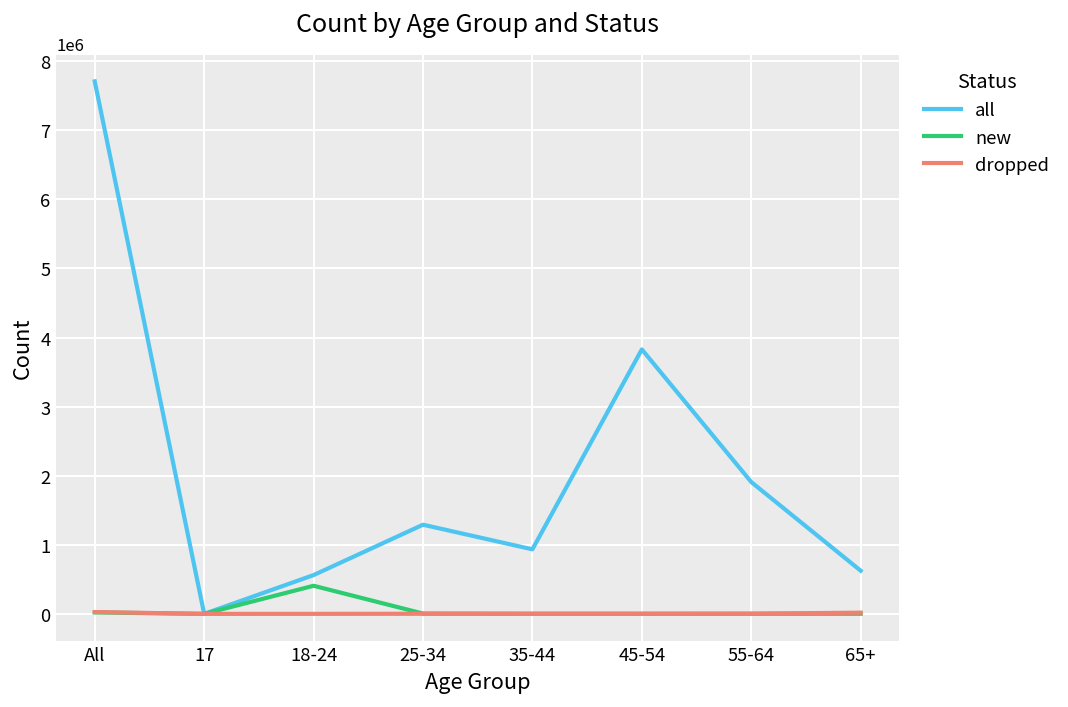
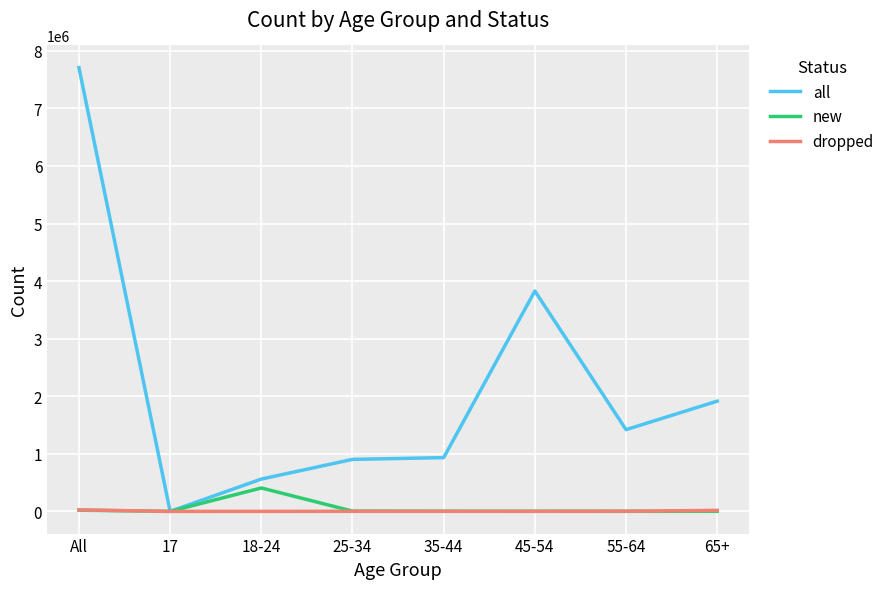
all, 25-34: 1300000 -> 900000
all, 55-64: 1900000 -> 1400000
all, 65+: 600000 -> 1900000
